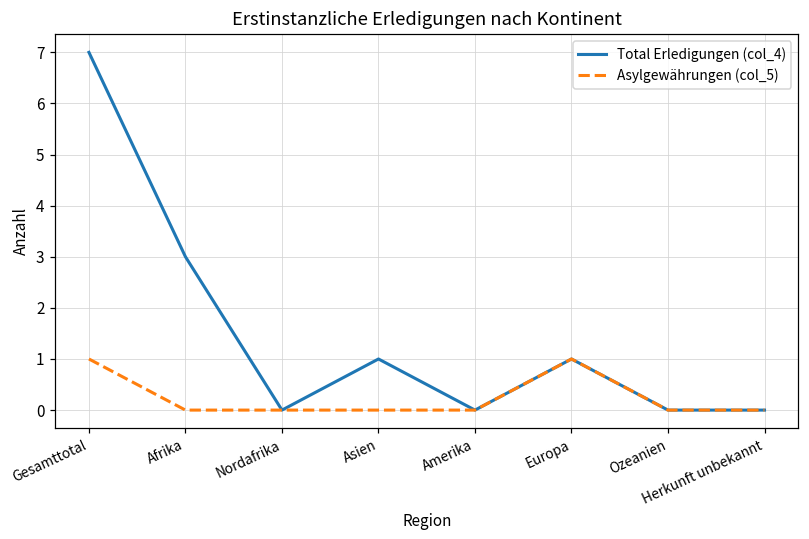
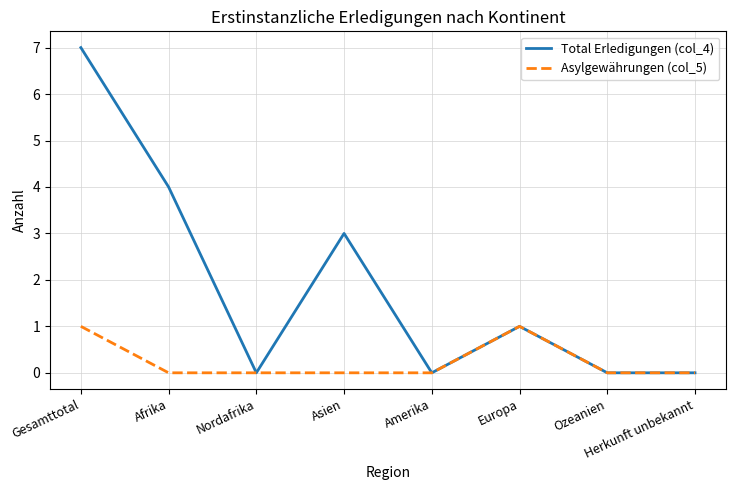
Total Erledigungen (col_4), Afrika: 3 -> 4
Total Erledigungen (col_4), Asien: 1 -> 3
